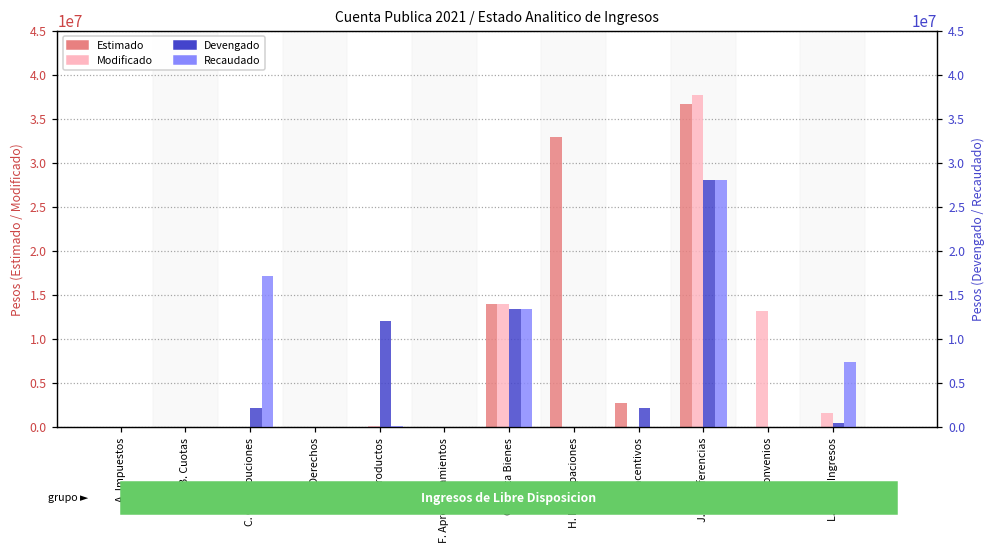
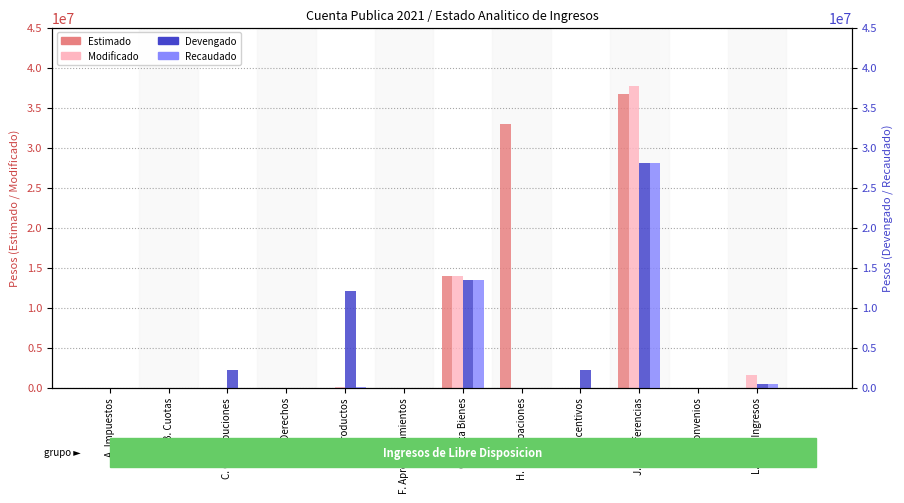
Estimado, I. Incentivos: 3000000 -> 0
Modificado, K. Convenios: 13000000 -> 0
Recaudado, C. Contribuciones: 17000000 -> 0
Recaudado, L. Otros Ingresos: 7000000 -> 0
